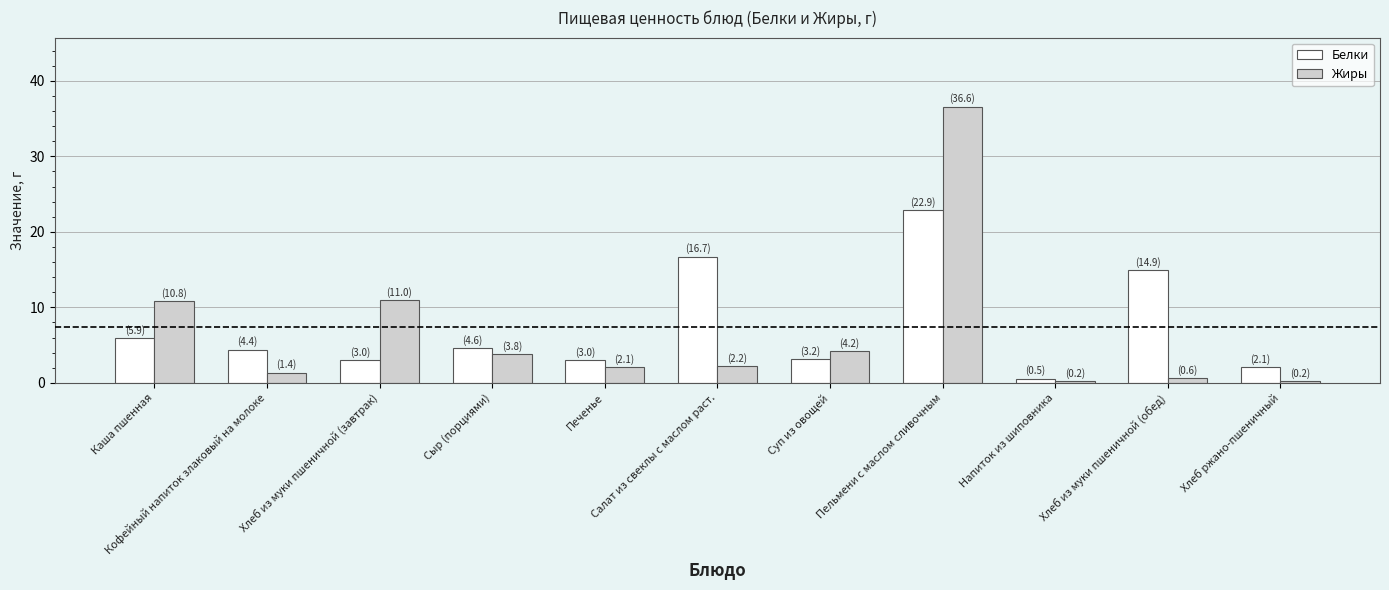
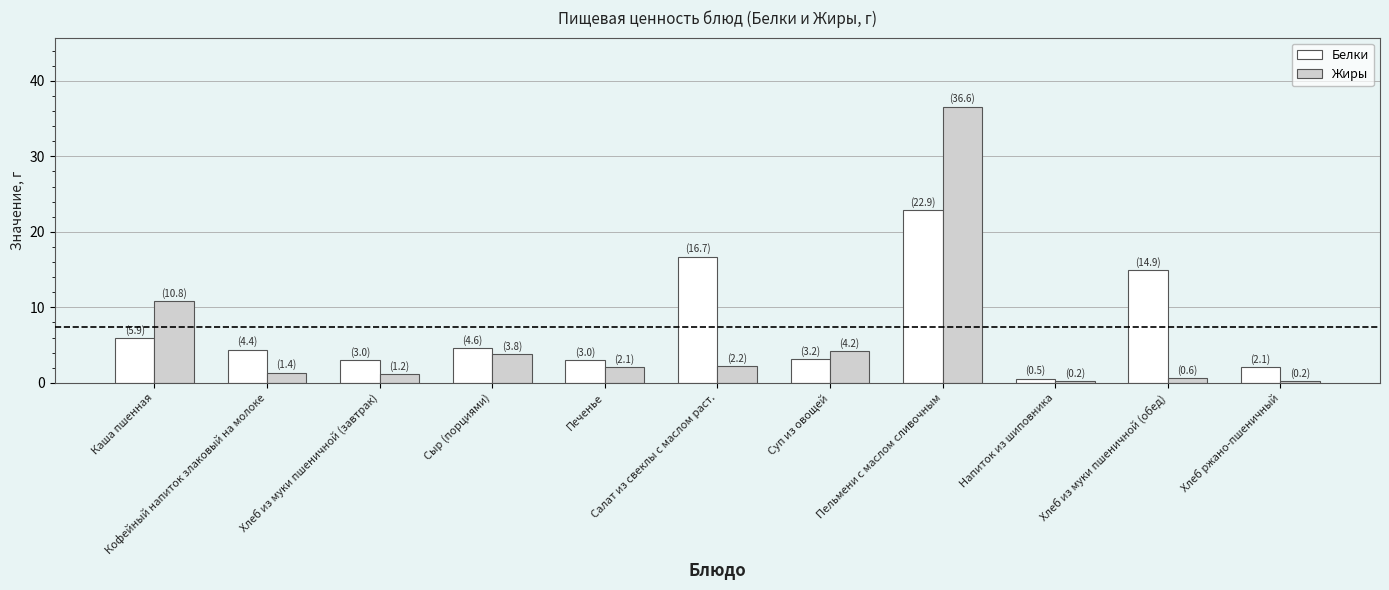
Жиры, Хлеб из муки пшеничной (завтрак): (11.0) -> (1.2)
